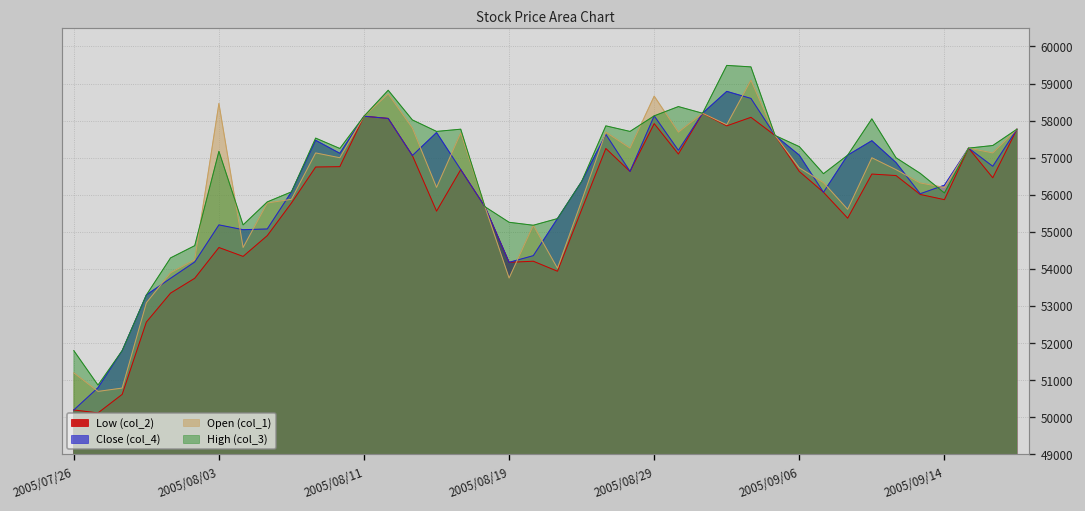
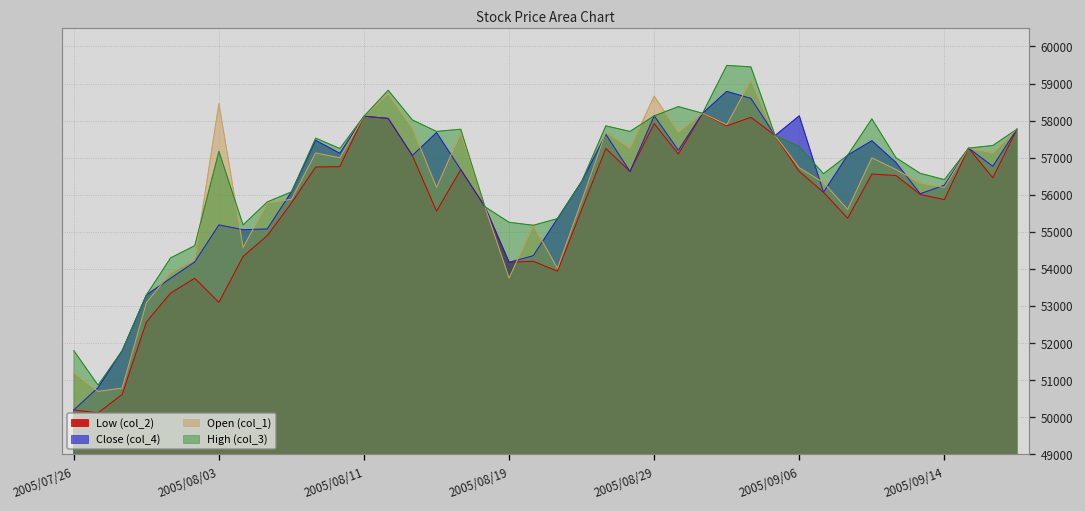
Low (col_2), 2005/08/03: 54600 -> 53100
Close (col_4), 2005/09/06: 57100 -> 58100
High (col_3), 2005/09/14: 56100 -> 56400
